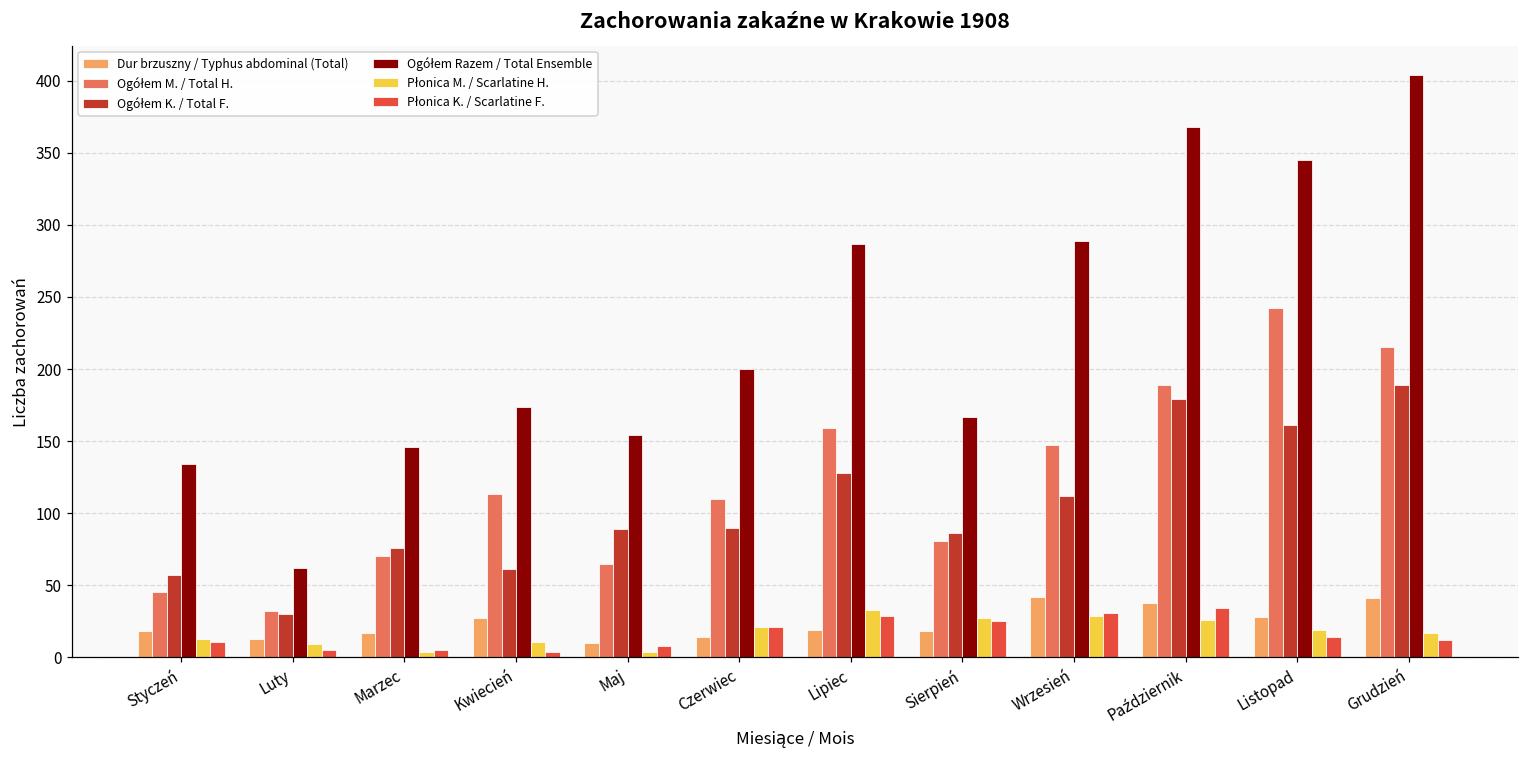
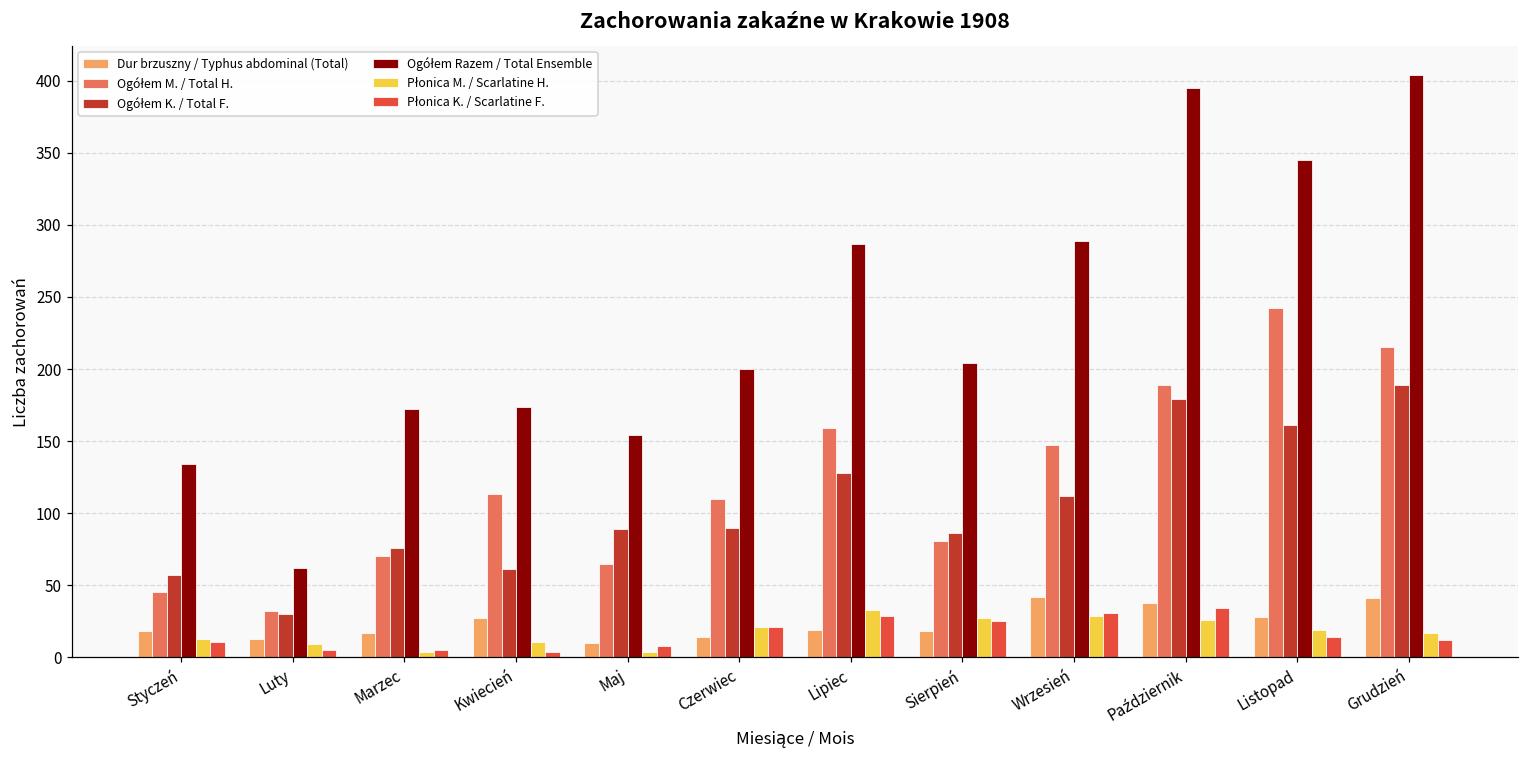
Ogółem Razem / Total Ensemble, Marzec: 146 -> 172
Ogółem Razem / Total Ensemble, Sierpień: 167 -> 204
Ogółem Razem / Total Ensemble, Październik: 368 -> 395
